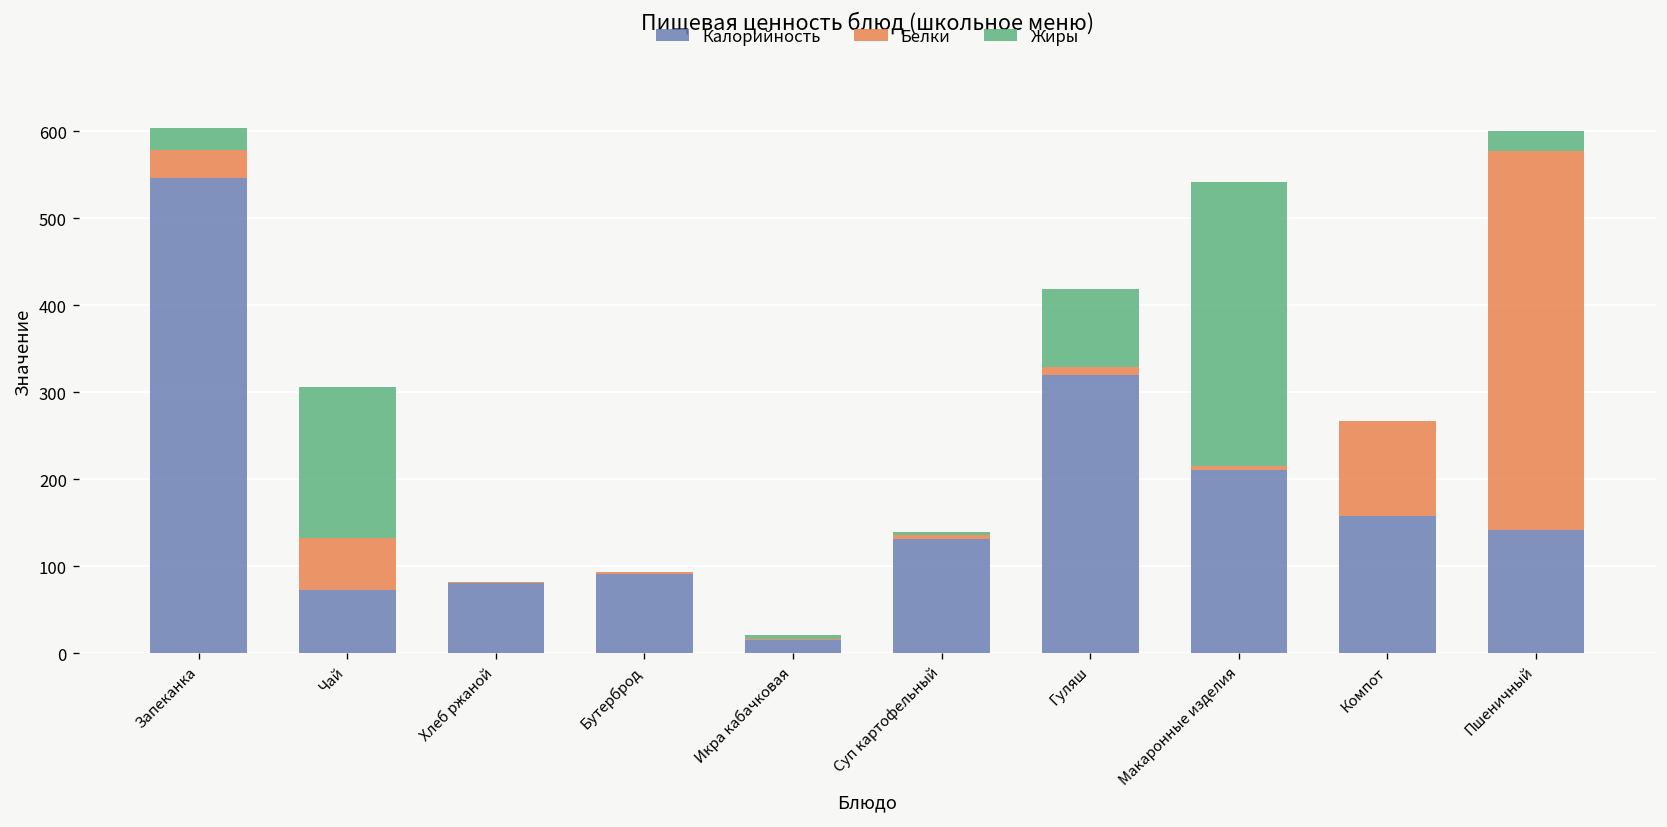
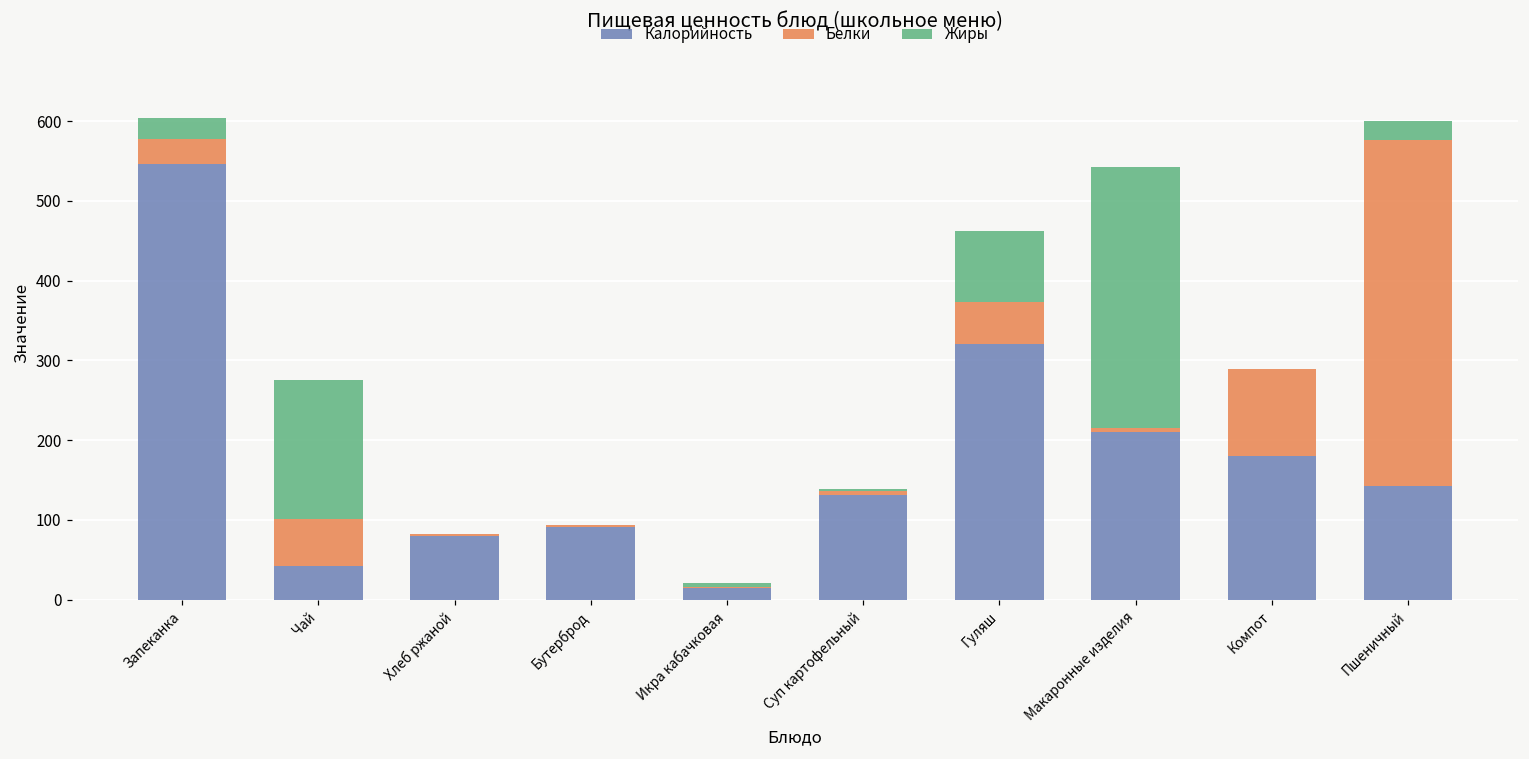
Калорийность, Чай: 70 -> 40
Белки, Гуляш: 10 -> 50
Калорийность, Компот: 160 -> 180
